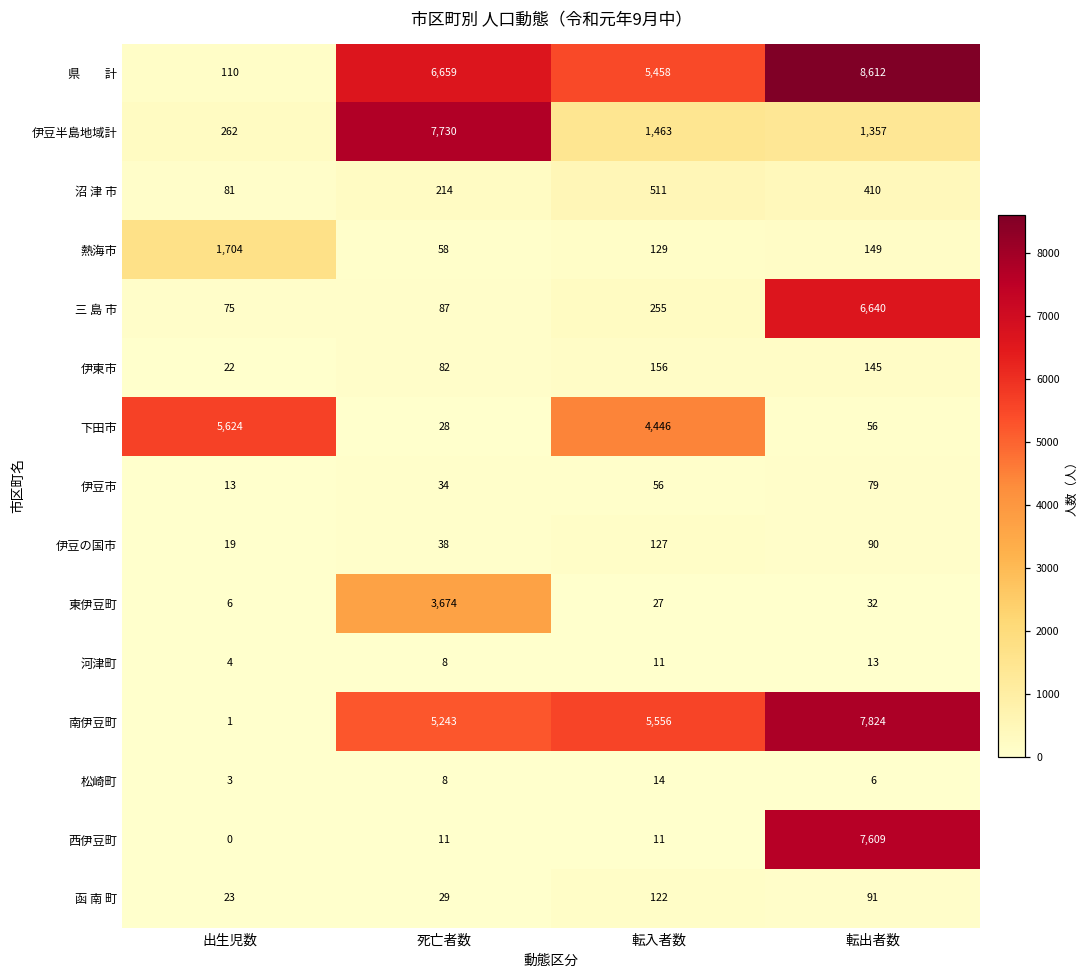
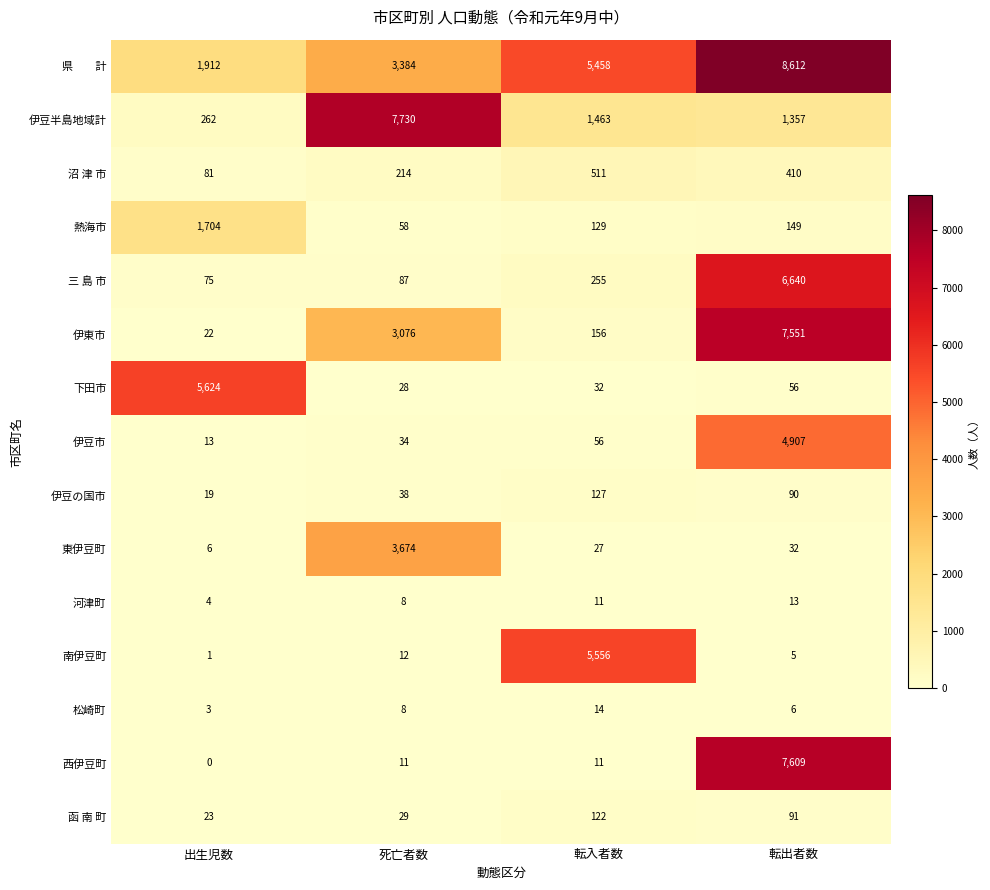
県 計, 出生児数: 110 -> 1,912
県 計, 死亡者数: 6,659 -> 3,384
伊東市, 死亡者数: 82 -> 3,076
伊東市, 転出者数: 145 -> 7,551
下田市, 転入者数: 4,446 -> 32
伊豆市, 転出者数: 79 -> 4,907
南伊豆町, 死亡者数: 5,243 -> 12
南伊豆町, 転出者数: 7,824 -> 5
